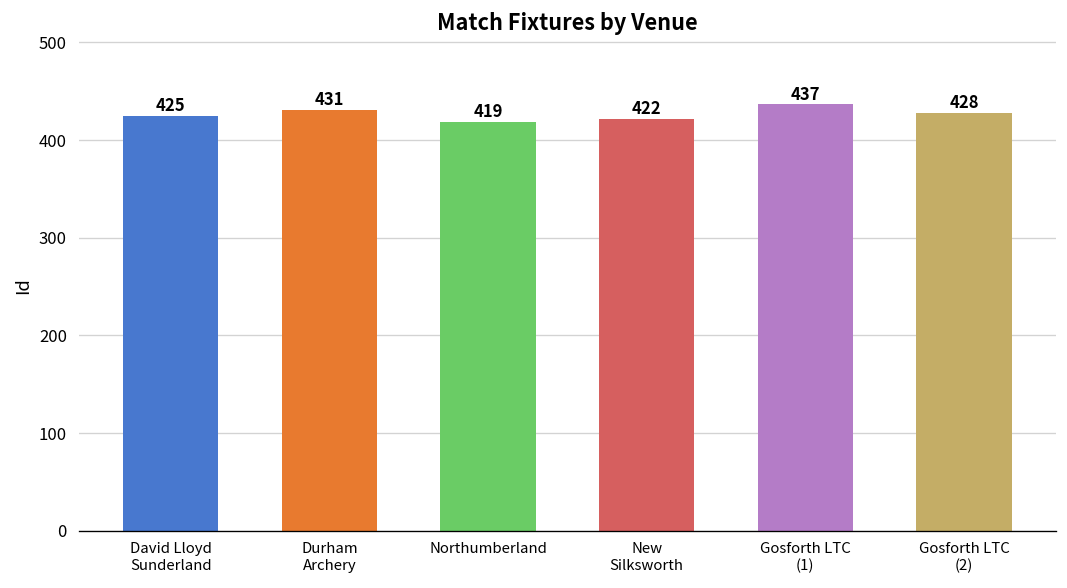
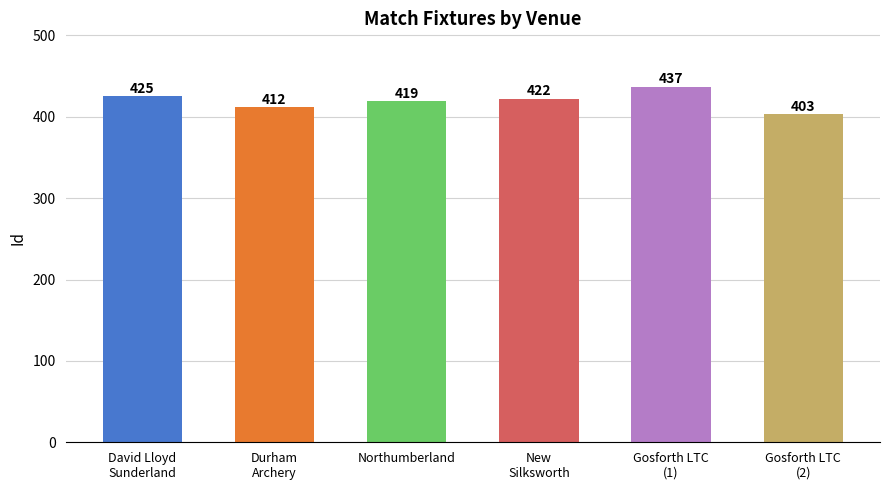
Durham Archery: 431 -> 412
Gosforth LTC (2): 428 -> 403
